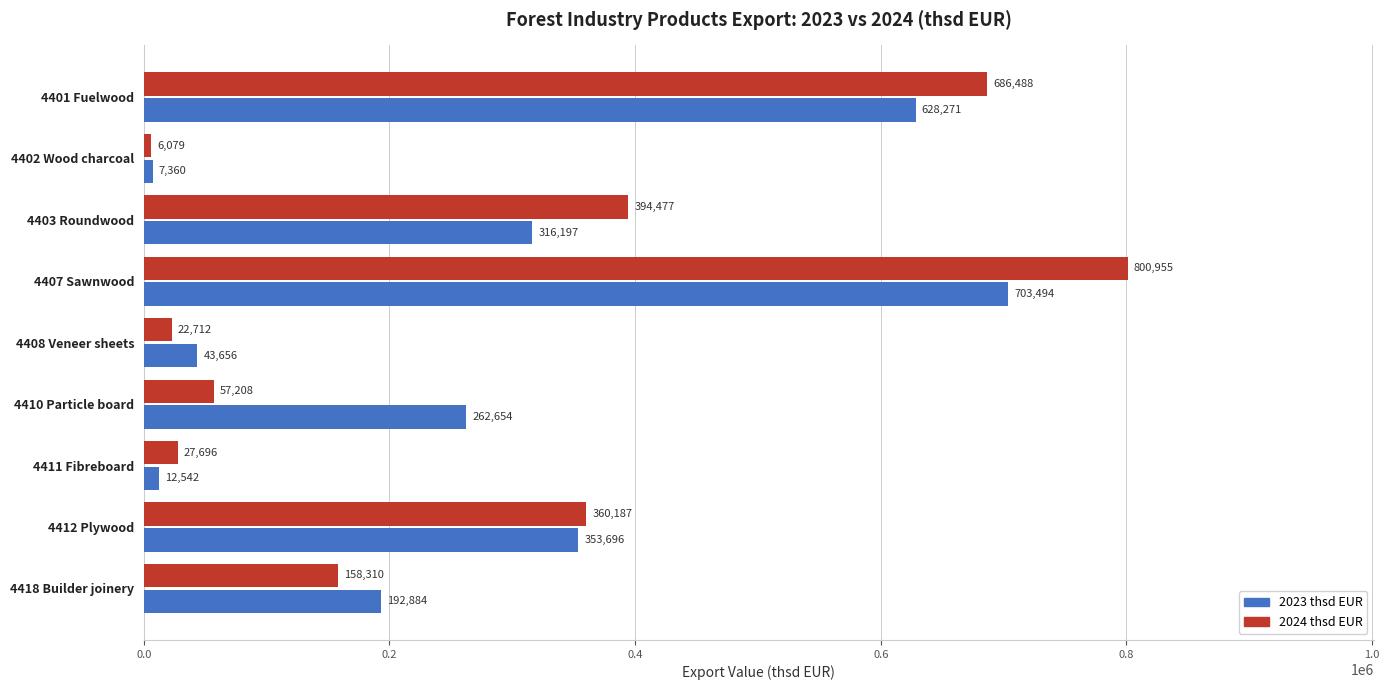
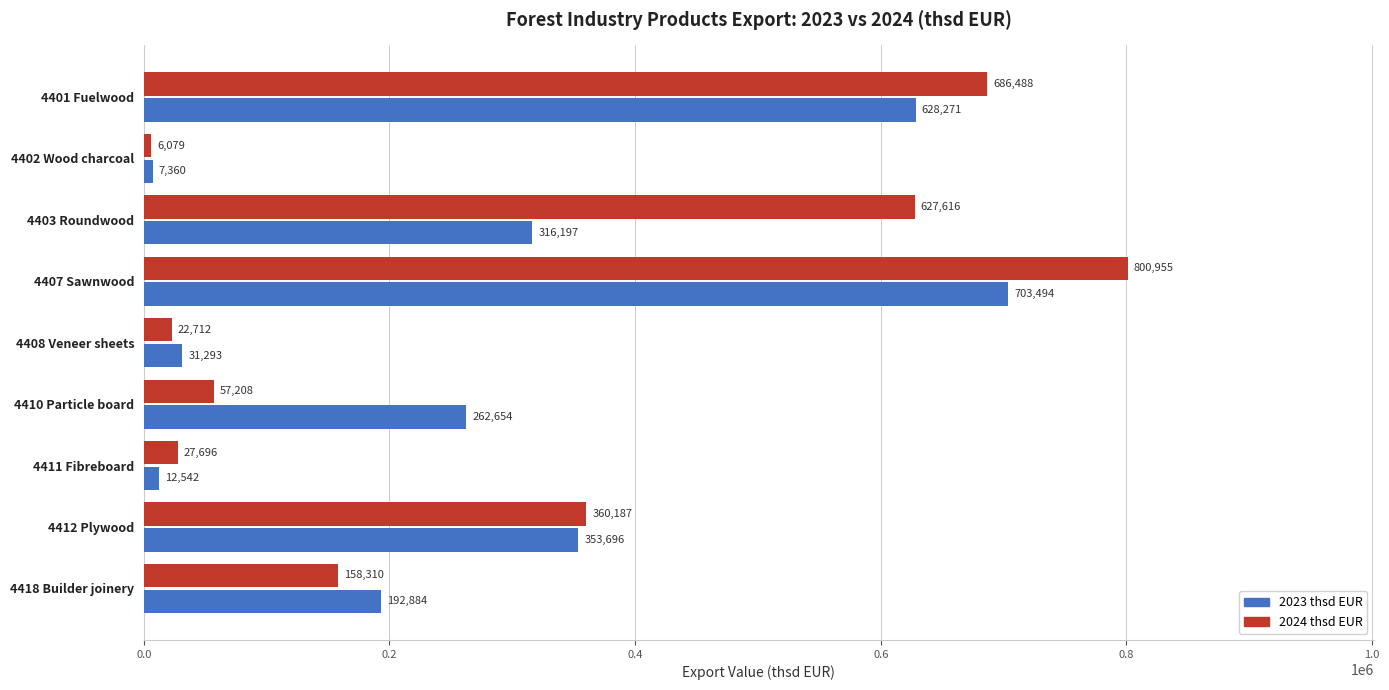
2024 thsd EUR, 4403 Roundwood: 394,477 -> 627,616
2023 thsd EUR, 4408 Veneer sheets: 43,656 -> 31,293
